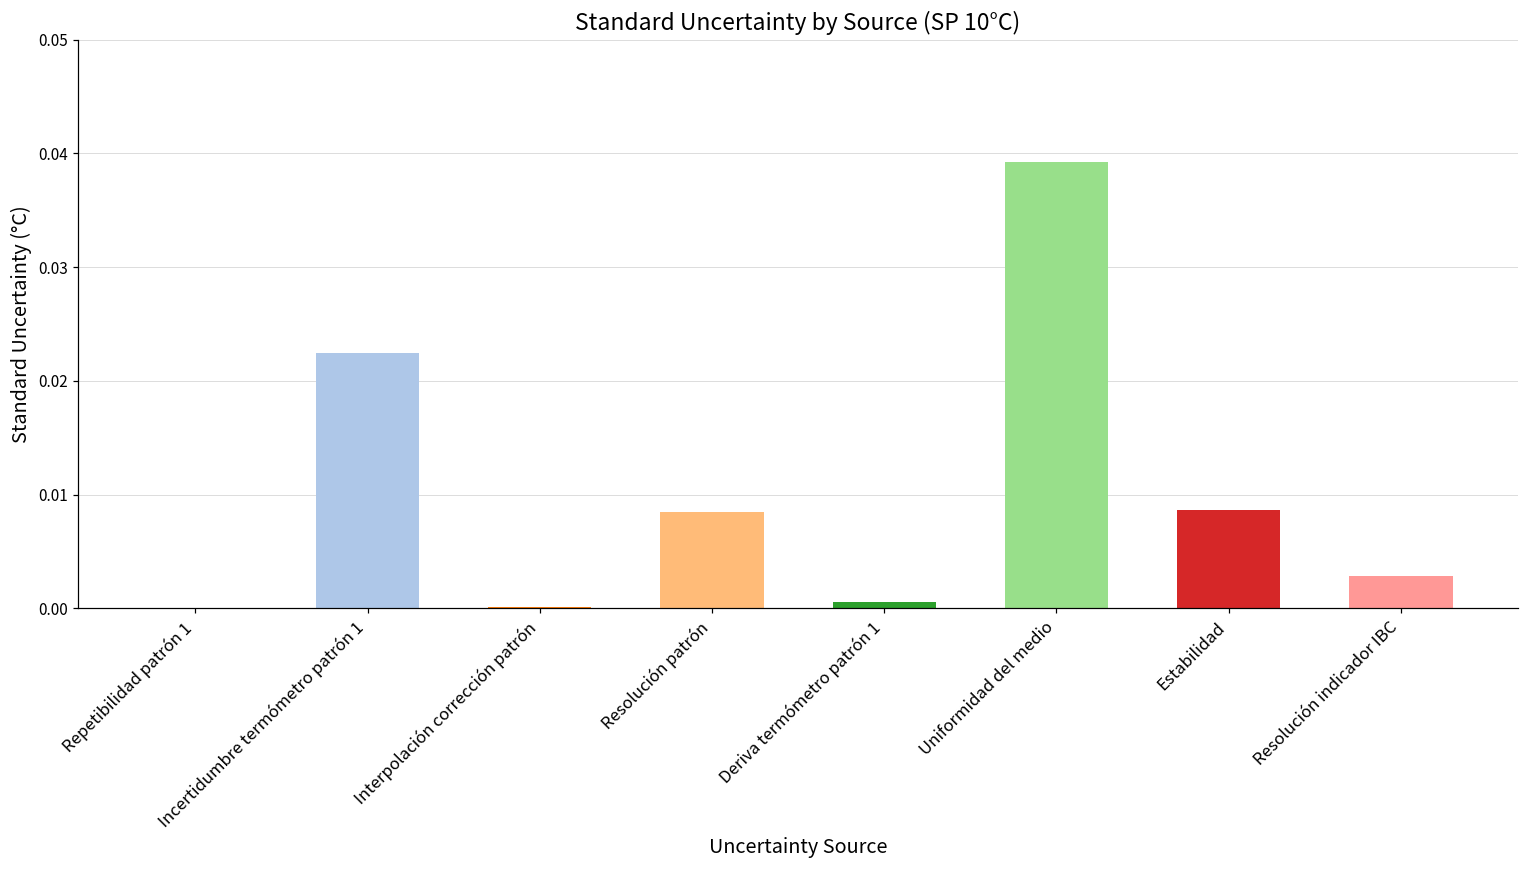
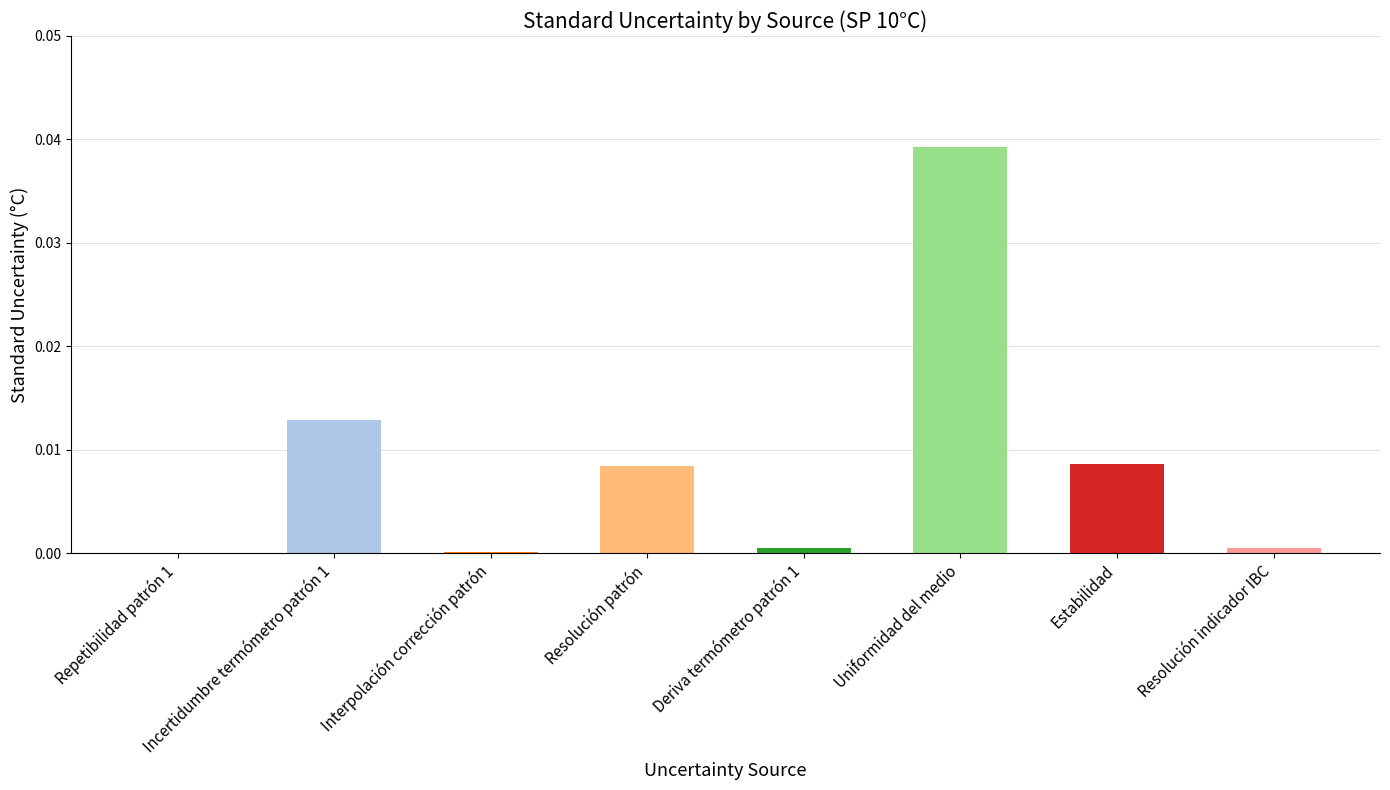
Incertidumbre termómetro patrón 1: 0.0224 -> 0.0129
Resolución indicador IBC: 0.0029 -> 0.0004
